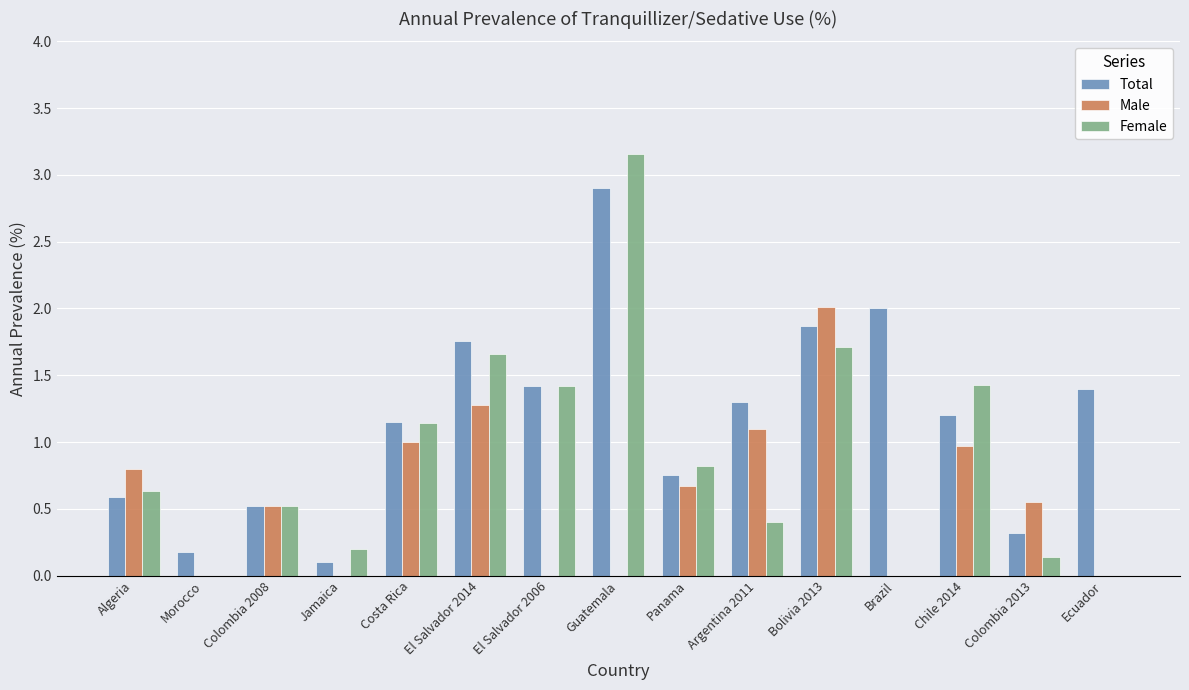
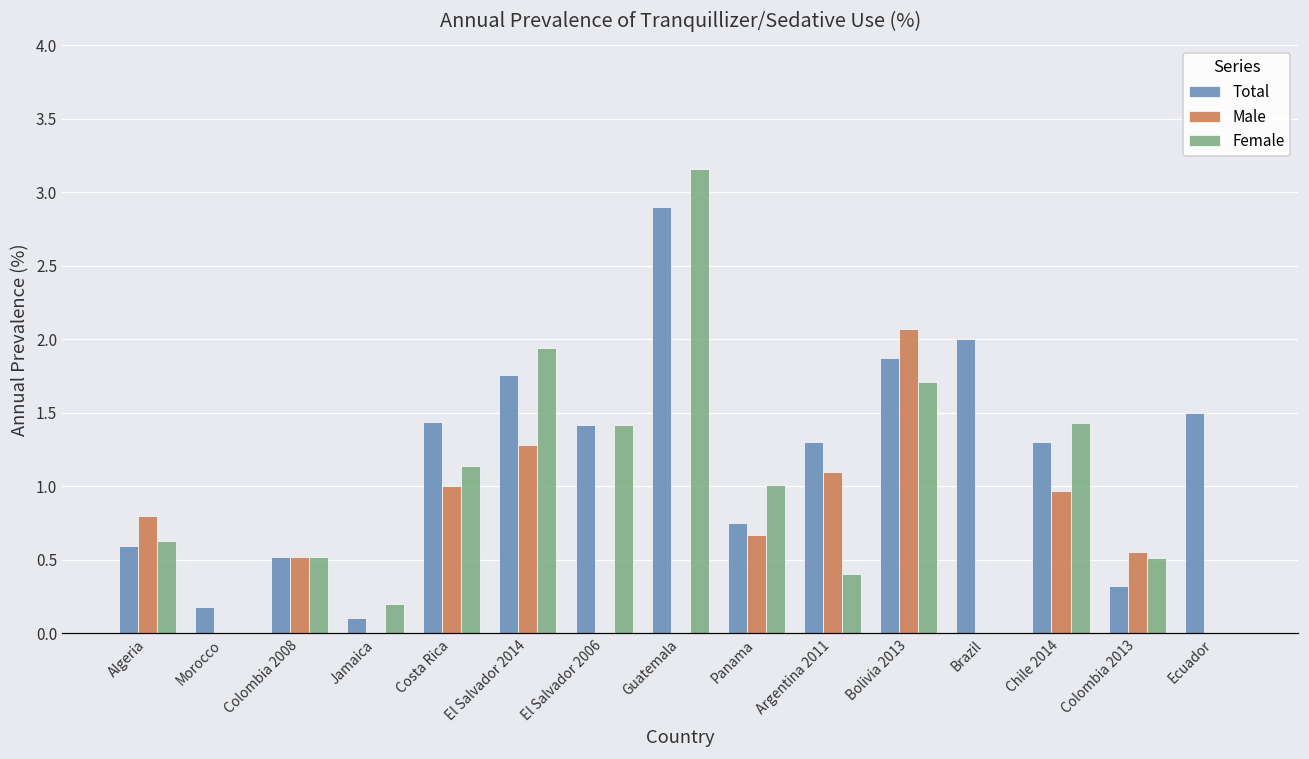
Total, Costa Rica: 1.15 -> 1.44
Female, El Salvador 2014: 1.66 -> 1.94
Female, Panama: 0.82 -> 1.01
Male, Bolivia 2013: 2.01 -> 2.07
Total, Chile 2014: 1.2 -> 1.3
Female, Colombia 2013: 0.14 -> 0.51
Total, Ecuador: 1.4 -> 1.5
